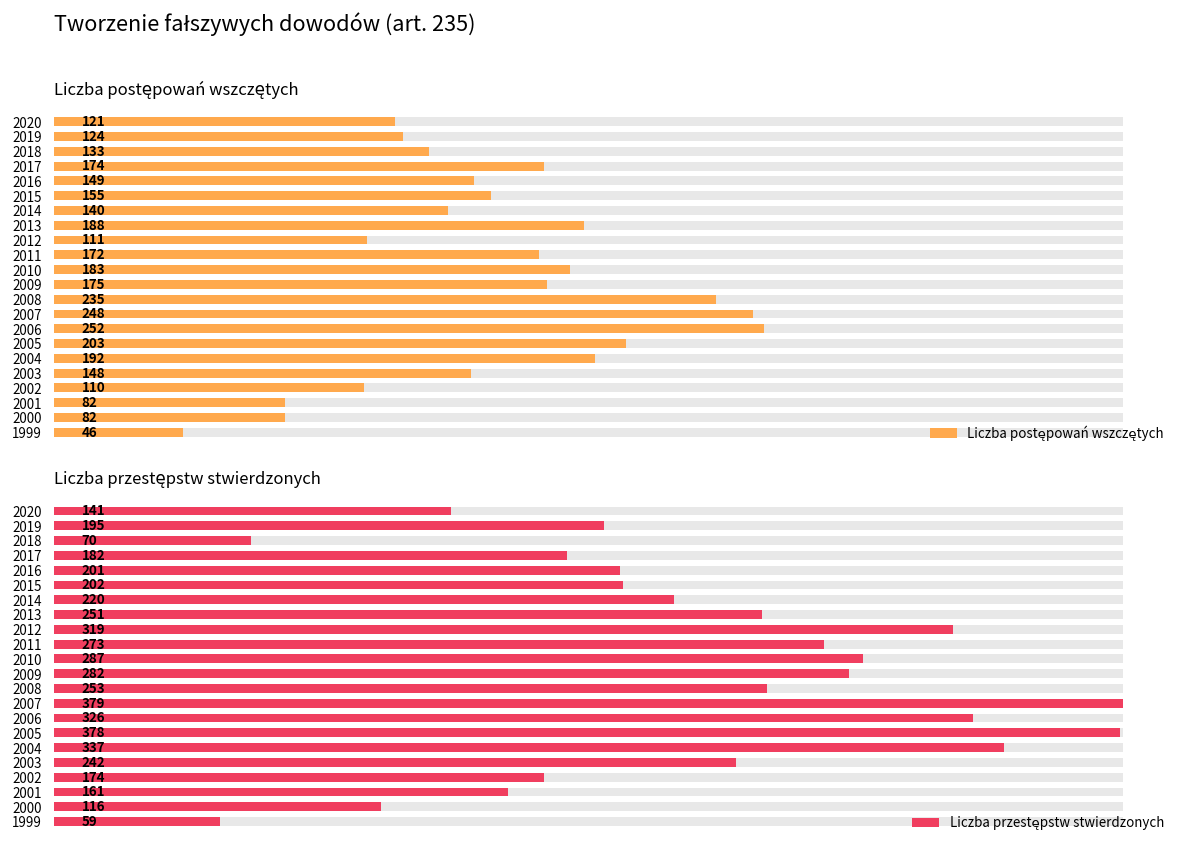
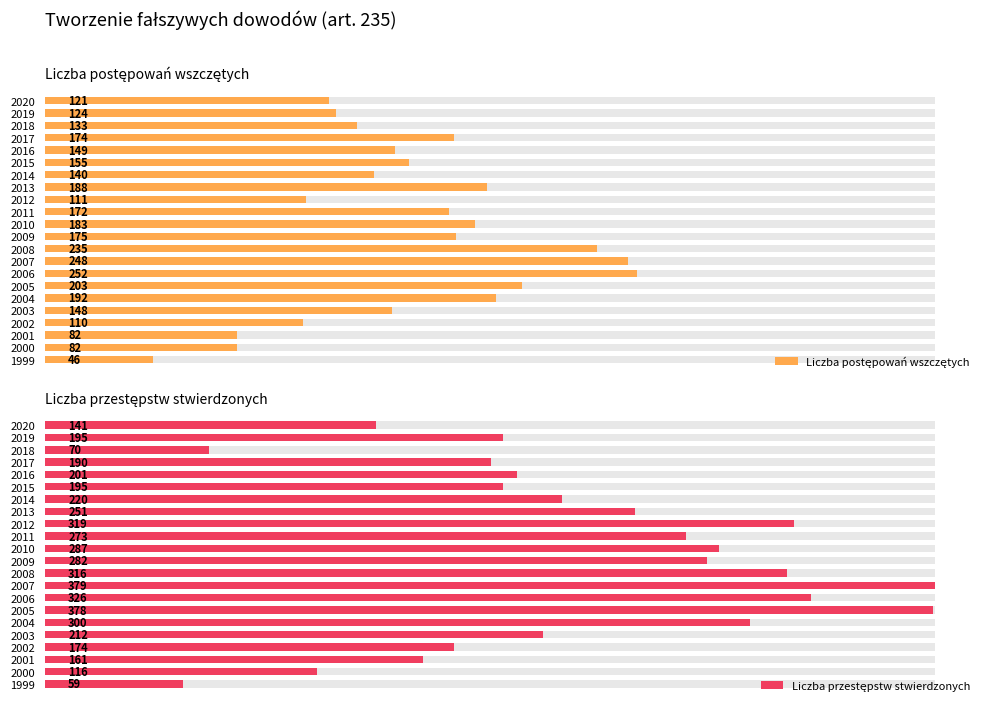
Liczba przestępstw stwierdzonych, Liczba przestępstw stwierdzonych, 2017: 182 -> 190
Liczba przestępstw stwierdzonych, Liczba przestępstw stwierdzonych, 2015: 202 -> 195
Liczba przestępstw stwierdzonych, Liczba przestępstw stwierdzonych, 2008: 253 -> 316
Liczba przestępstw stwierdzonych, Liczba przestępstw stwierdzonych, 2004: 337 -> 300
Liczba przestępstw stwierdzonych, Liczba przestępstw stwierdzonych, 2003: 242 -> 212
